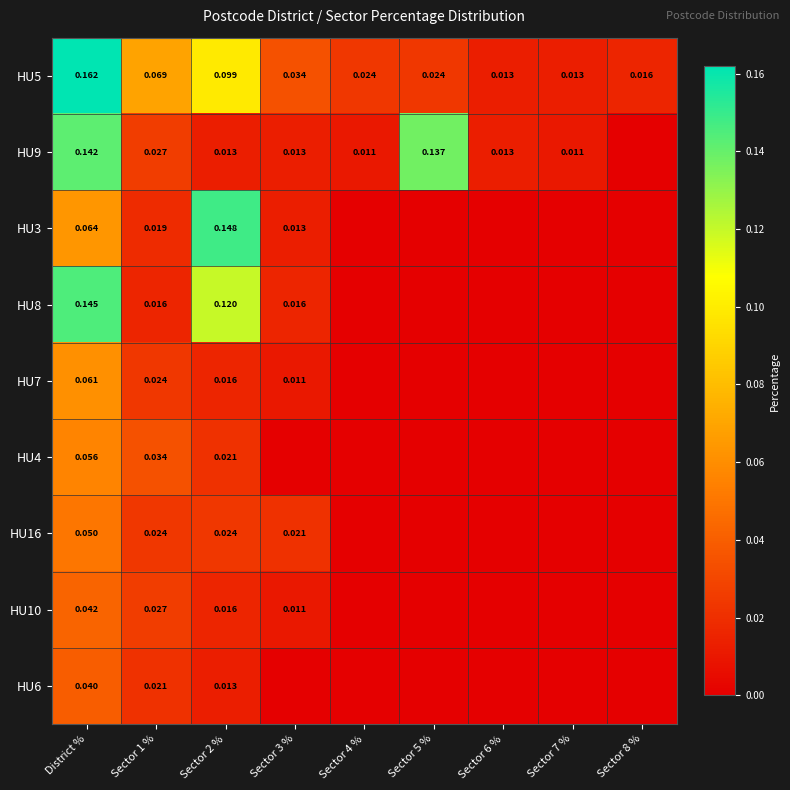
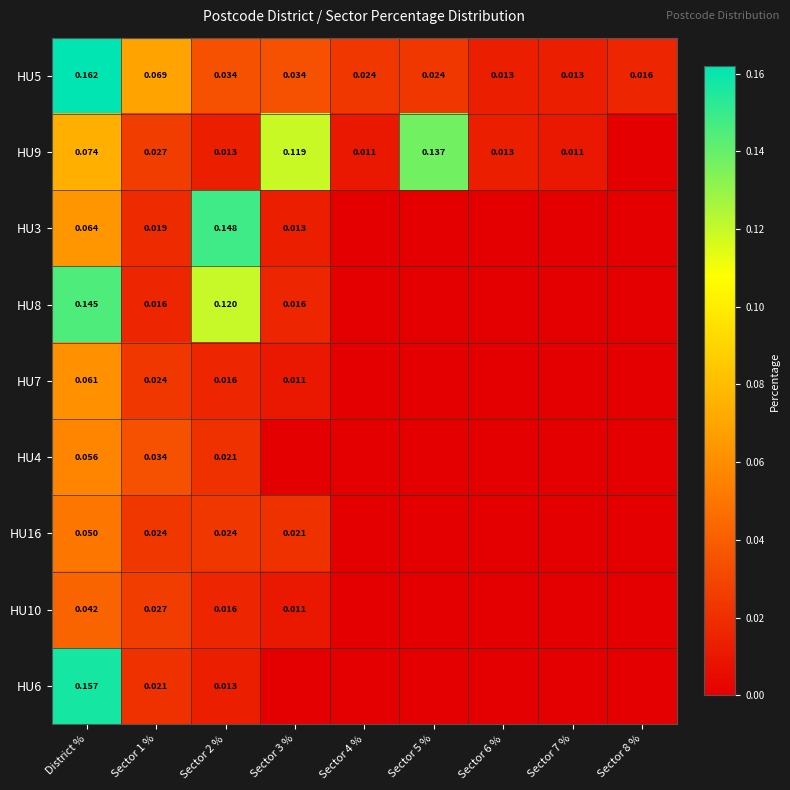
HU5, Sector 2 %: 0.099 -> 0.034
HU9, District %: 0.142 -> 0.074
HU9, Sector 3 %: 0.013 -> 0.119
HU6, District %: 0.040 -> 0.157
